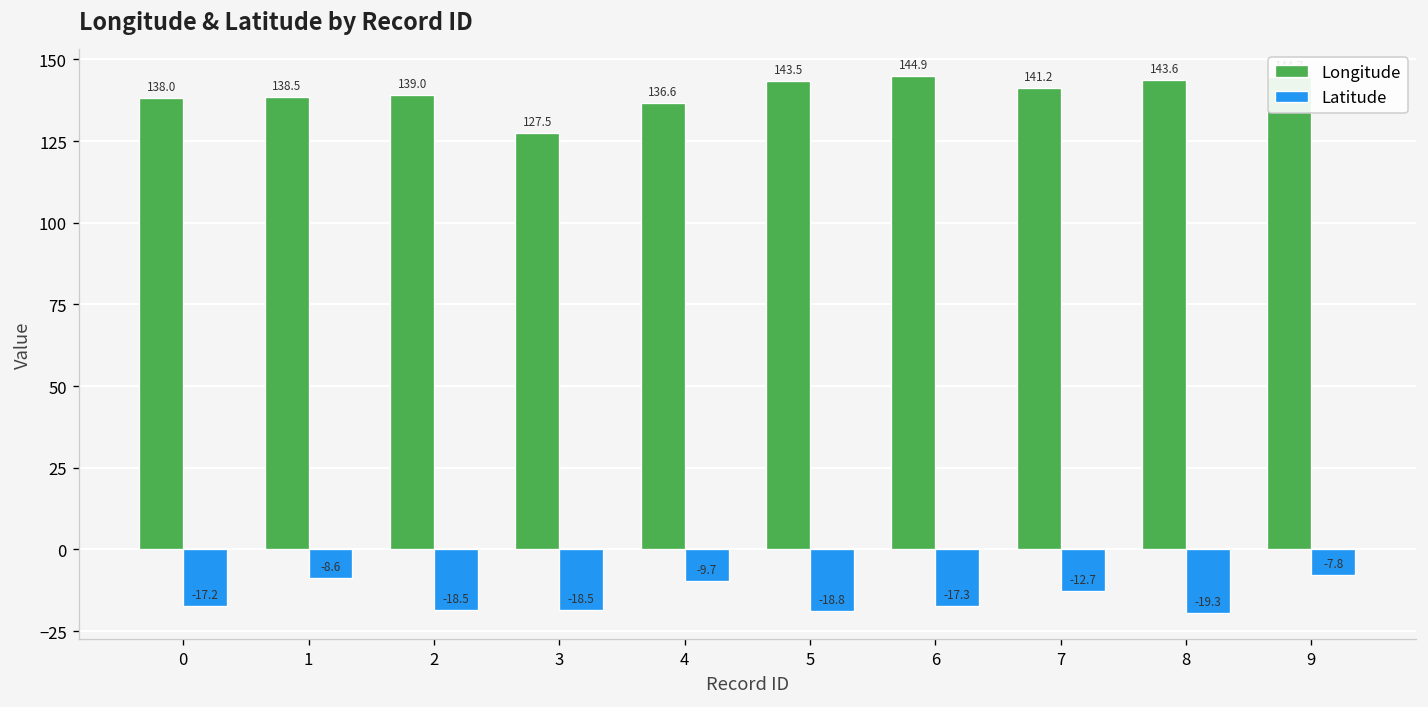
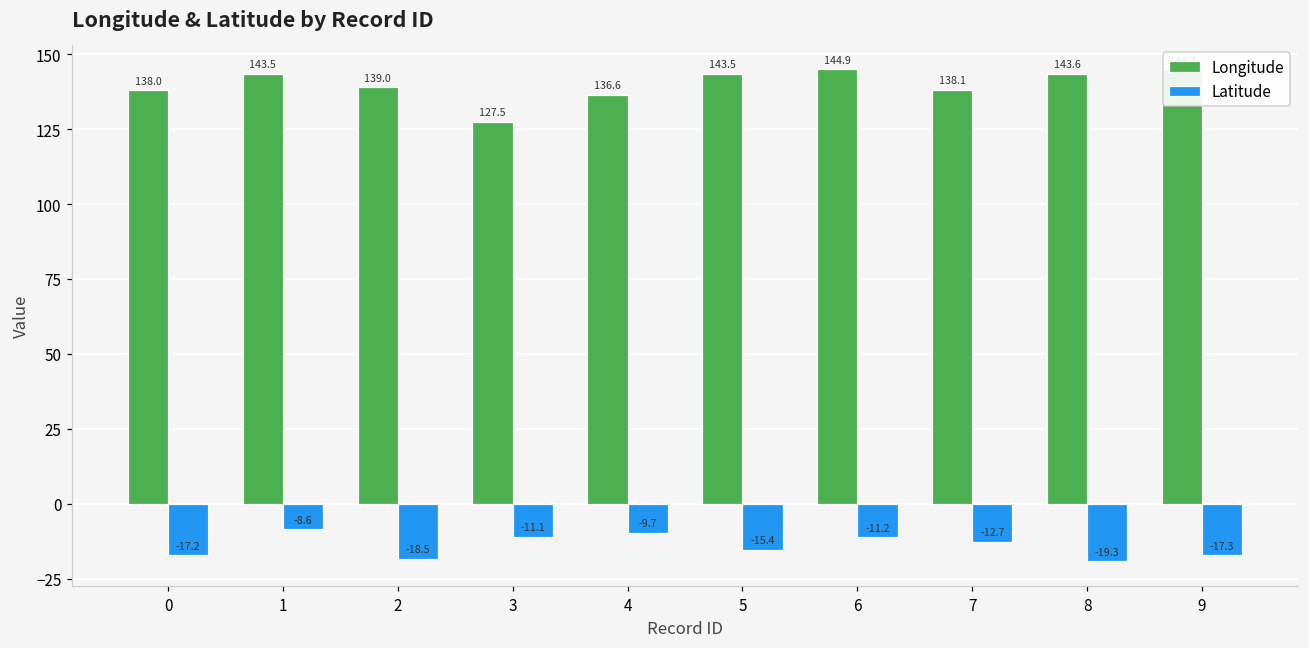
Longitude, 1: 138.5 -> 143.5
Latitude, 3: -18.5 -> -11.1
Latitude, 5: -18.8 -> -15.4
Latitude, 6: -17.3 -> -11.2
Longitude, 7: 141.2 -> 138.1
Latitude, 9: -7.8 -> -17.3
